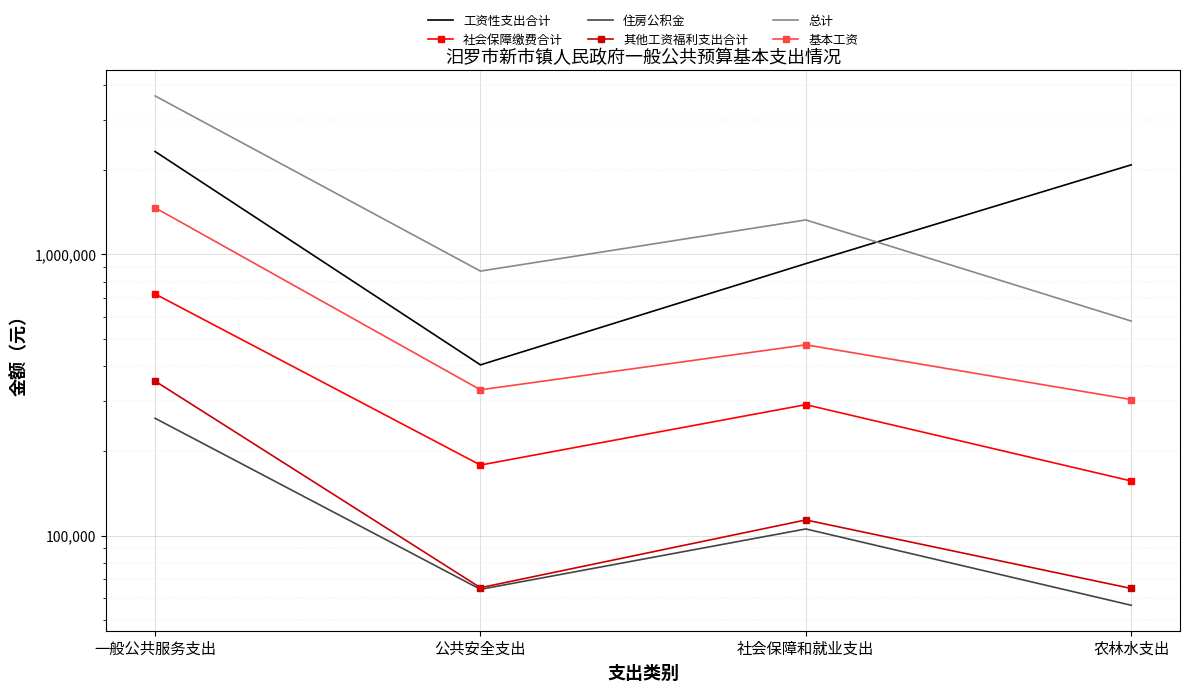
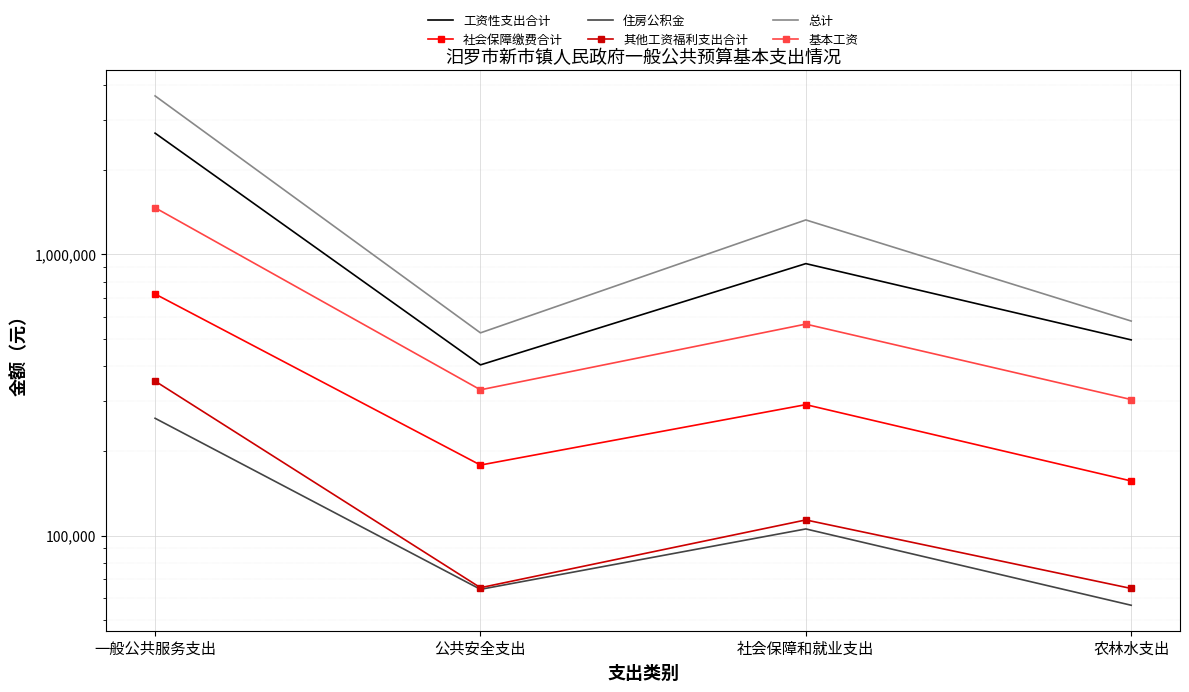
工资性支出合计, 一般公共服务支出: 2,300,000 -> 2,700,000
总计, 公共安全支出: 870,000 -> 530,000
基本工资, 社会保障和就业支出: 480,000 -> 570,000
工资性支出合计, 农林水支出: 2,100,000 -> 500,000
